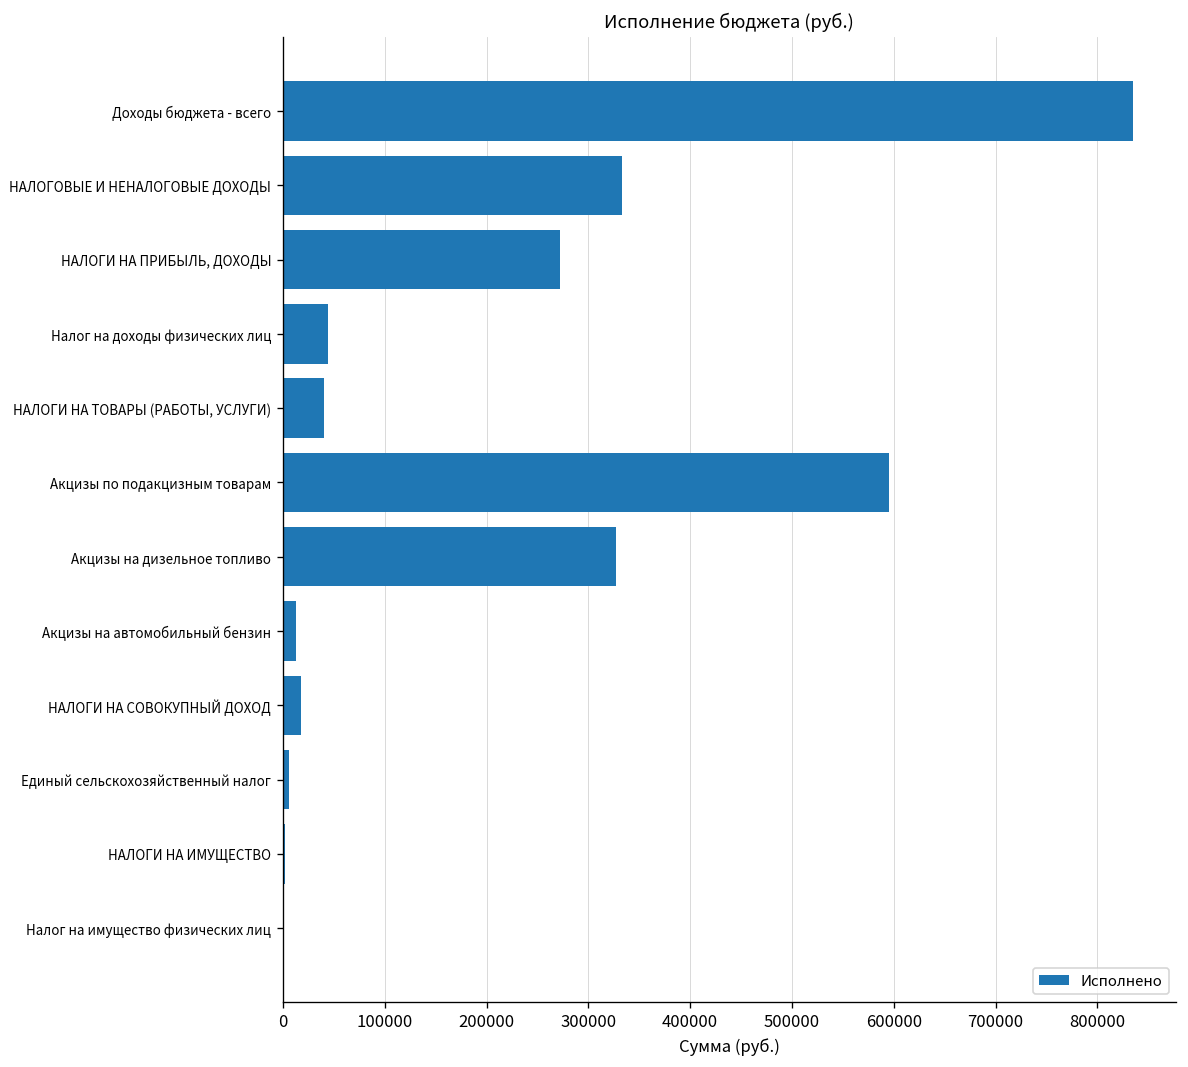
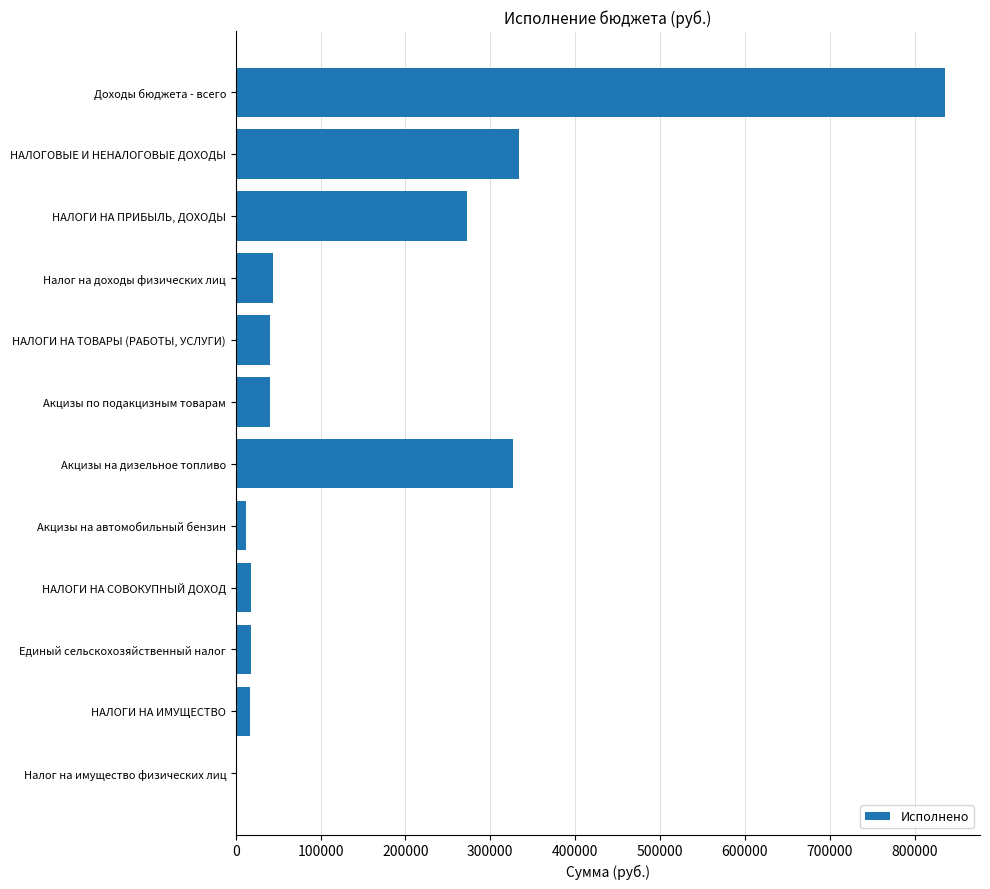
Акцизы по подакцизным товарам: 590000 -> 40000
Единый сельскохозяйственный налог: 10000 -> 20000
НАЛОГИ НА ИМУЩЕСТВО: 0 -> 20000
